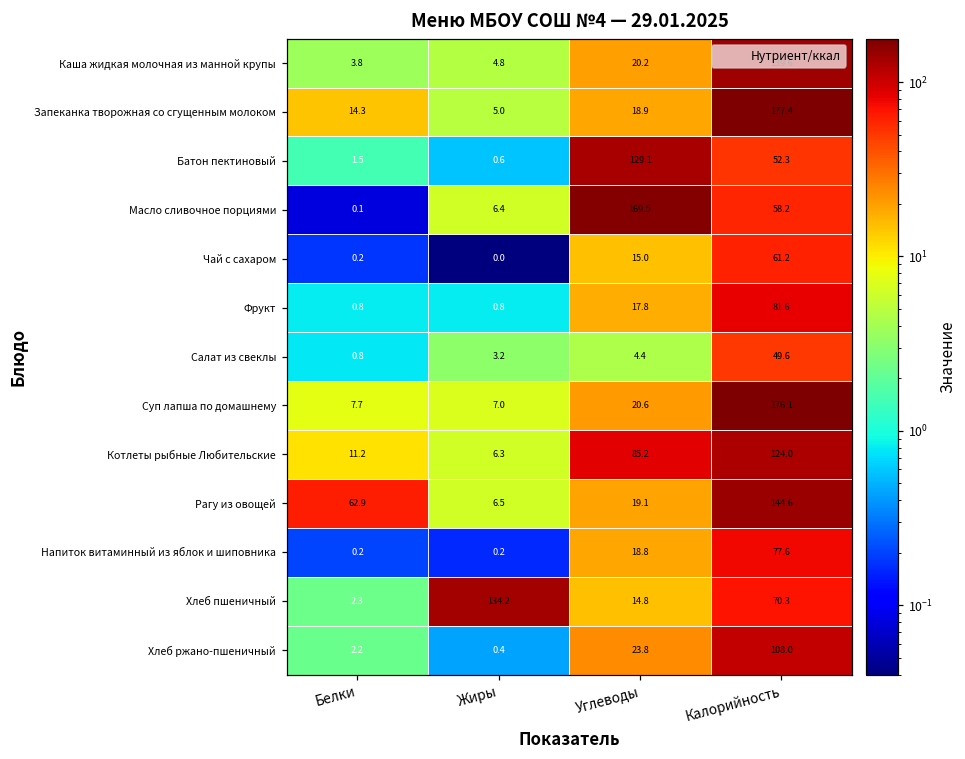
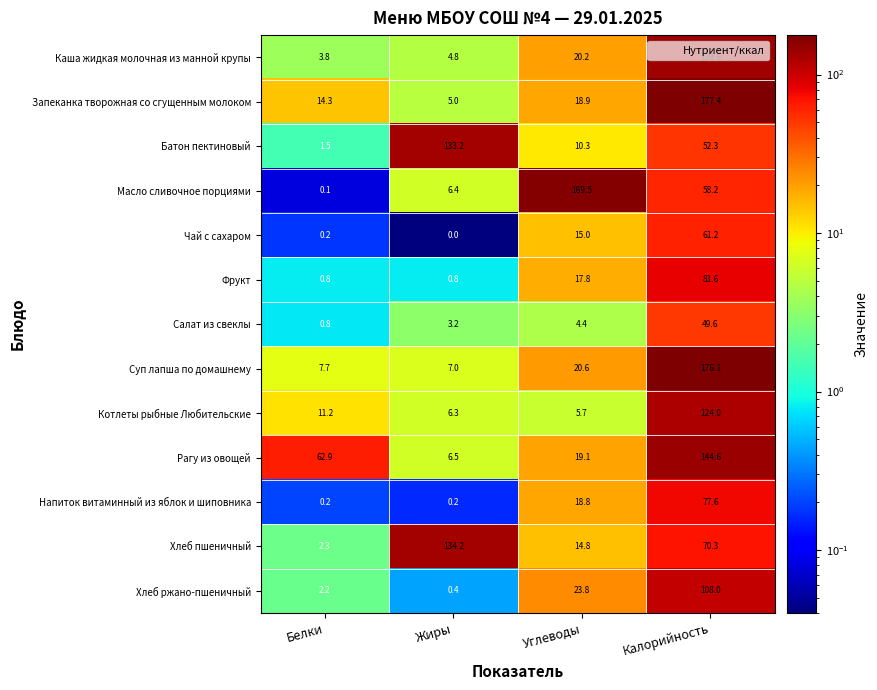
Батон пектиновый, Жиры: 0.6 -> 133.2
Батон пектиновый, Углеводы: 129.1 -> 10.3
Котлеты рыбные Любительские, Углеводы: 85.2 -> 5.7
